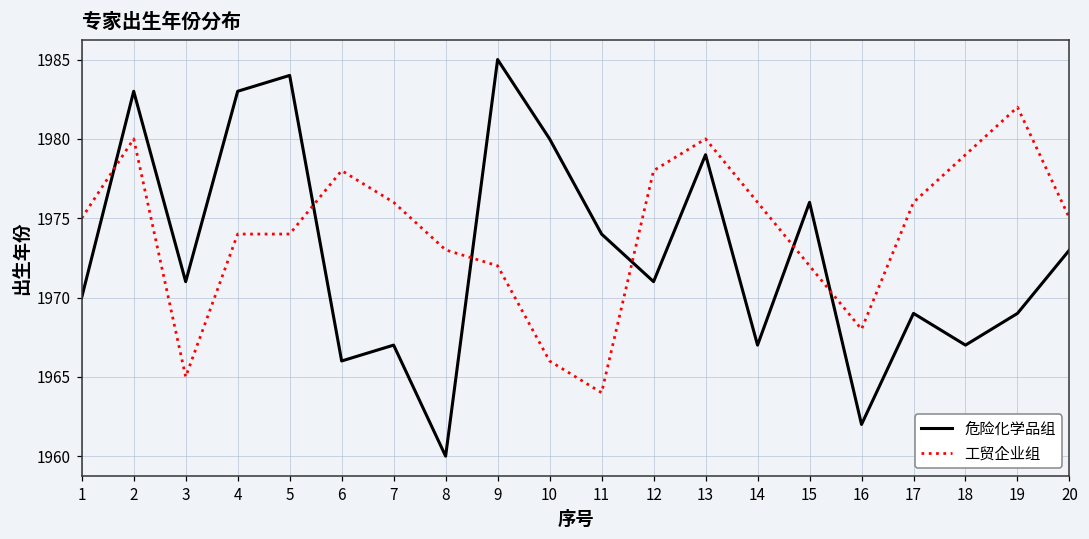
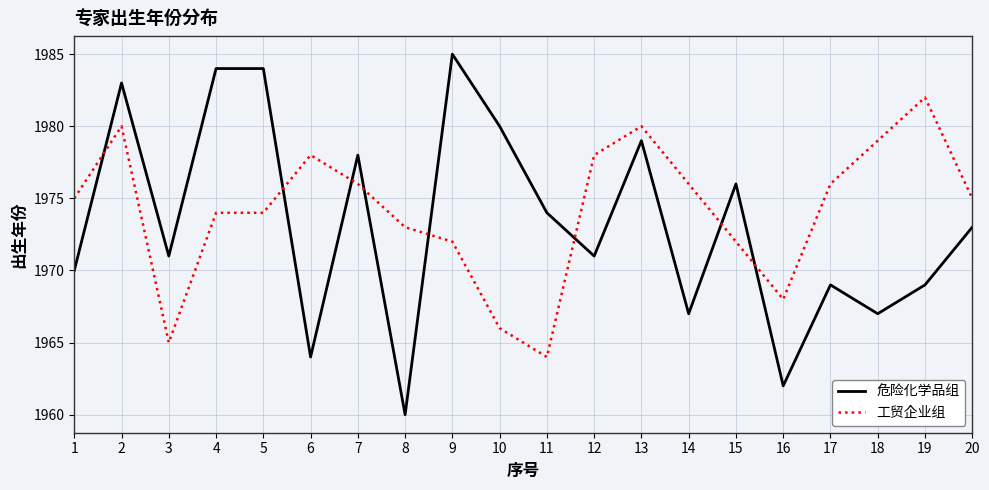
危险化学品组, 4: 1983 -> 1984
危险化学品组, 6: 1966 -> 1964
危险化学品组, 7: 1967 -> 1978
